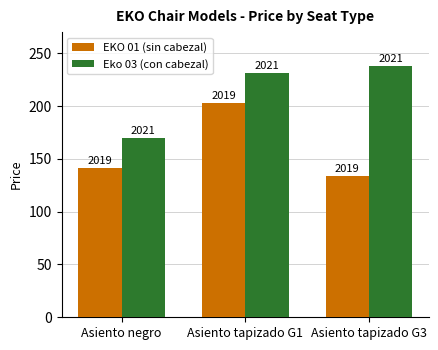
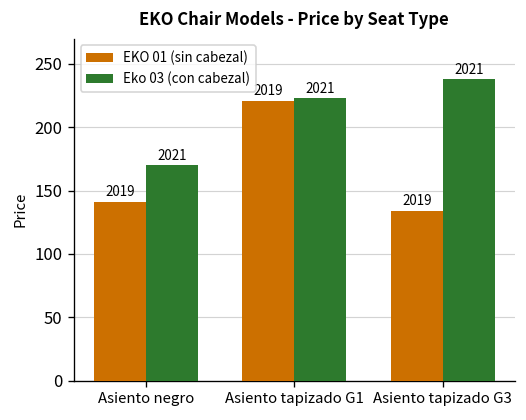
EKO 01 (sin cabezal), Asiento tapizado G1: 203 -> 221
Eko 03 (con cabezal), Asiento tapizado G1: 231 -> 223
